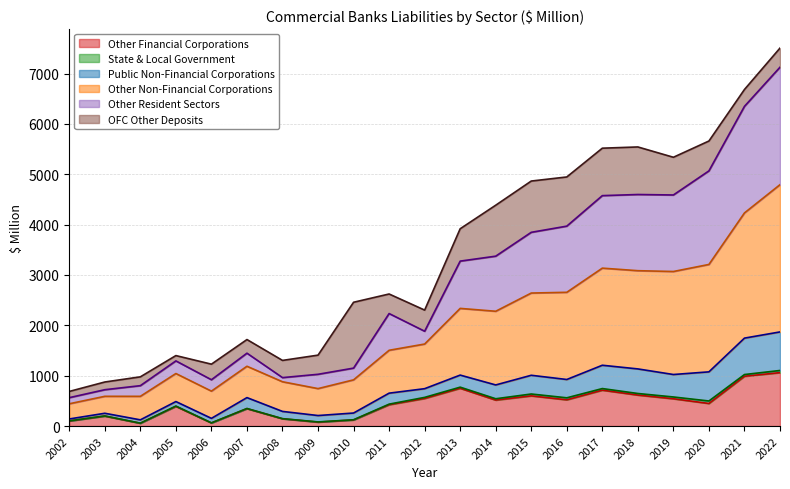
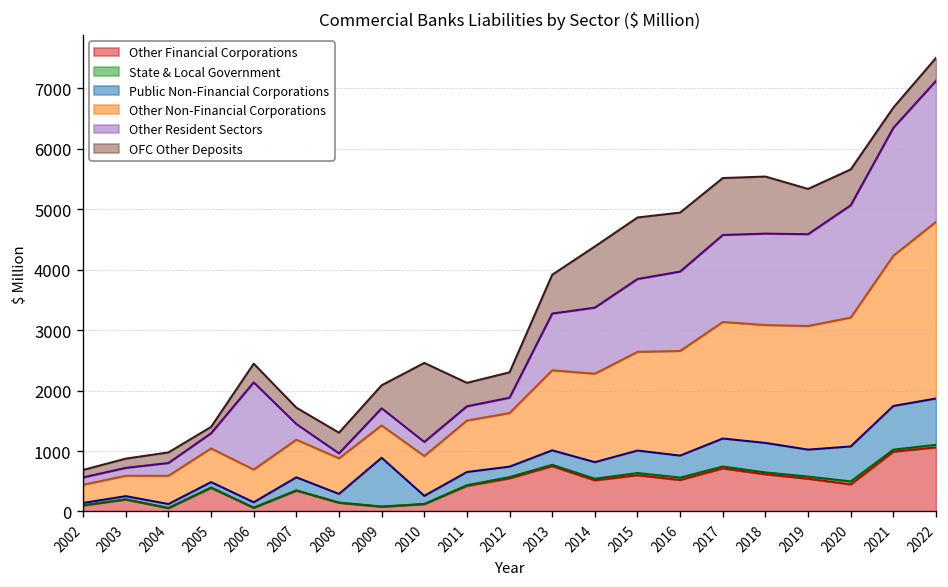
Other Resident Sectors, 2006: 200 -> 1400
Public Non-Financial Corporations, 2009: 100 -> 800
Other Resident Sectors, 2011: 700 -> 200
